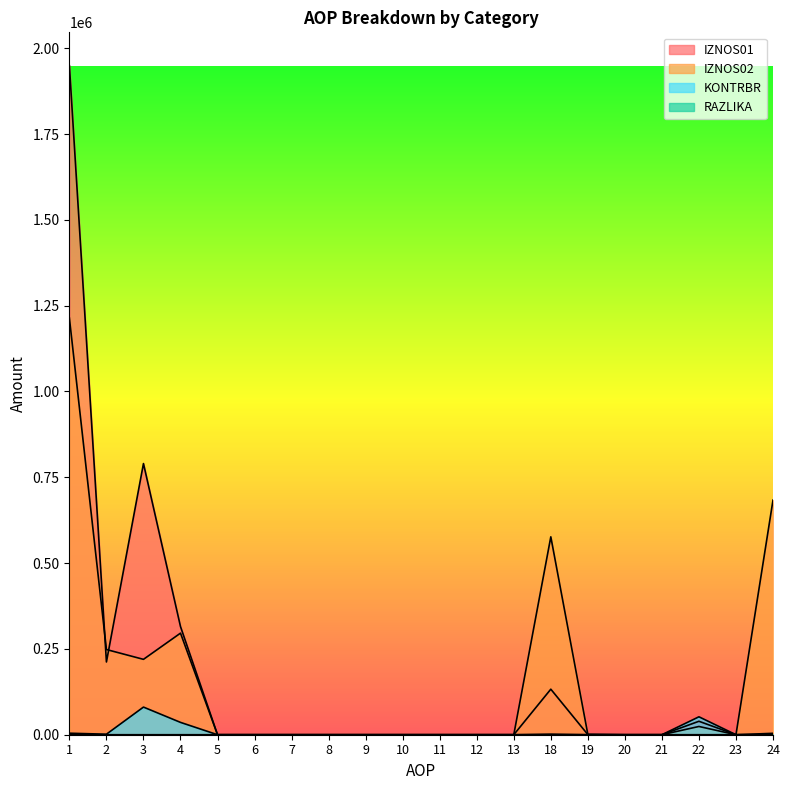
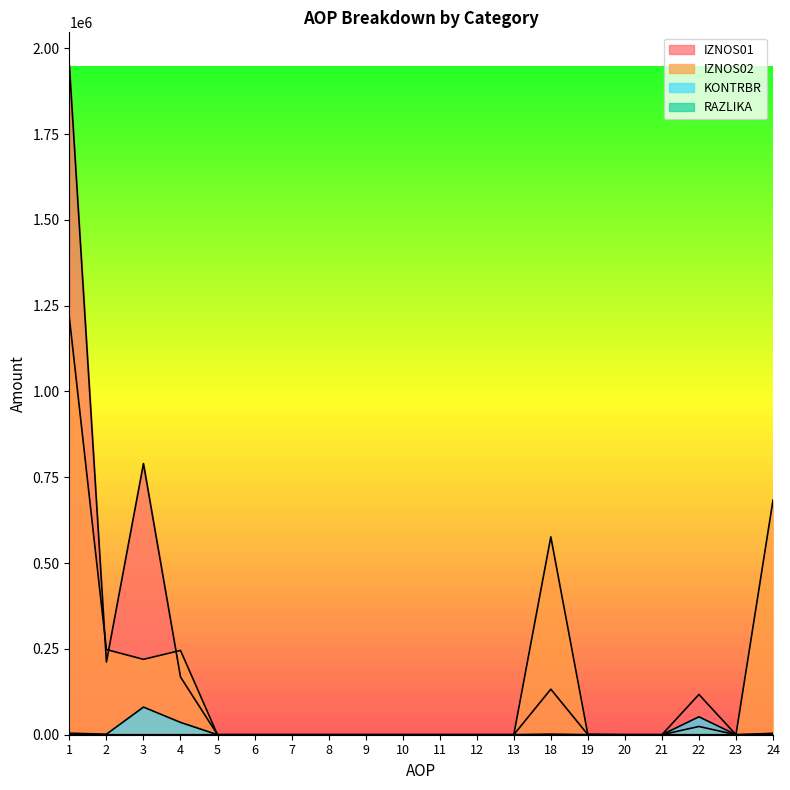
IZNOS01, 4: 320000 -> 170000
IZNOS02, 4: 300000 -> 250000
IZNOS01, 22: 40000 -> 120000
